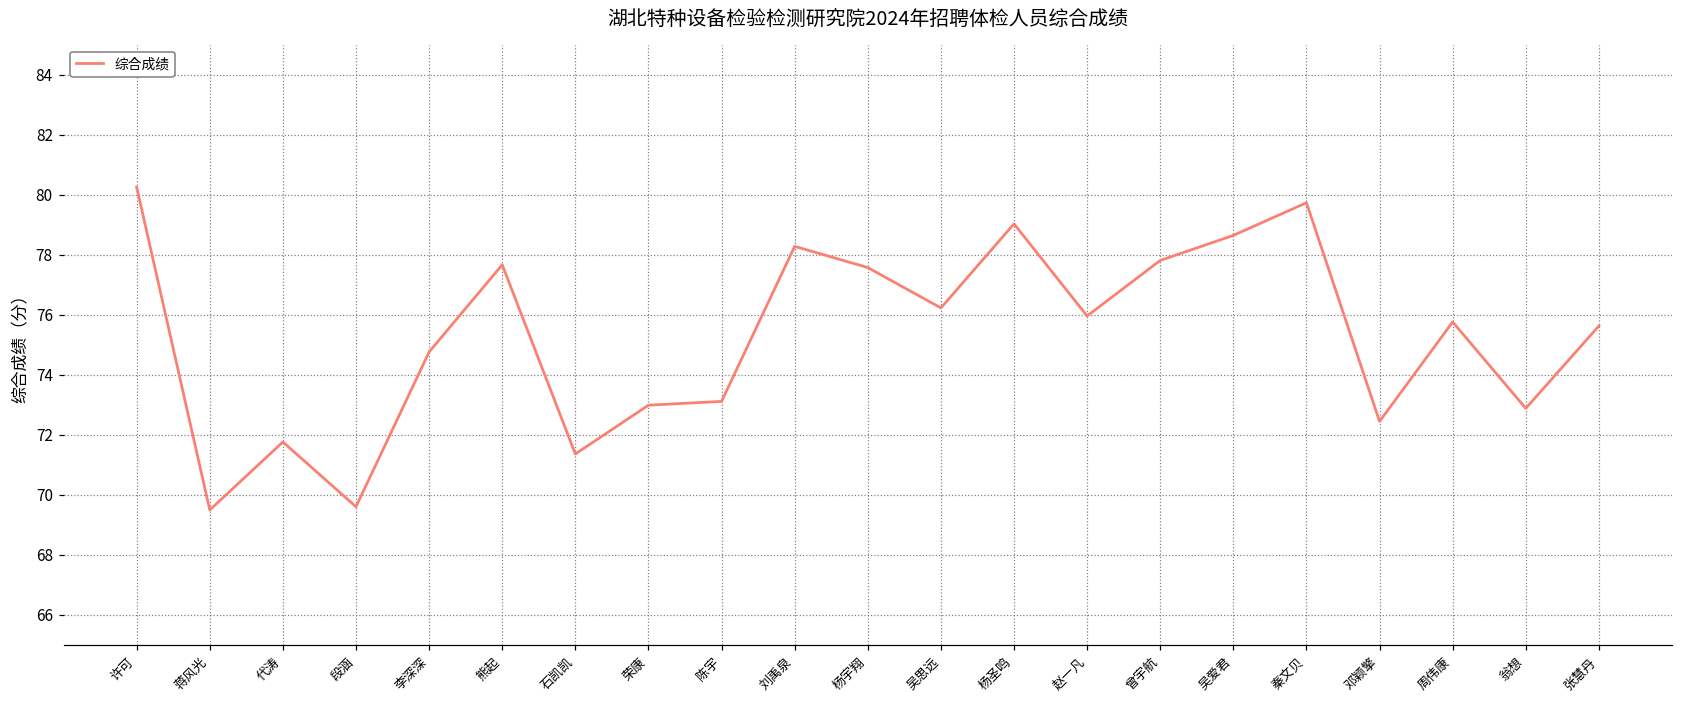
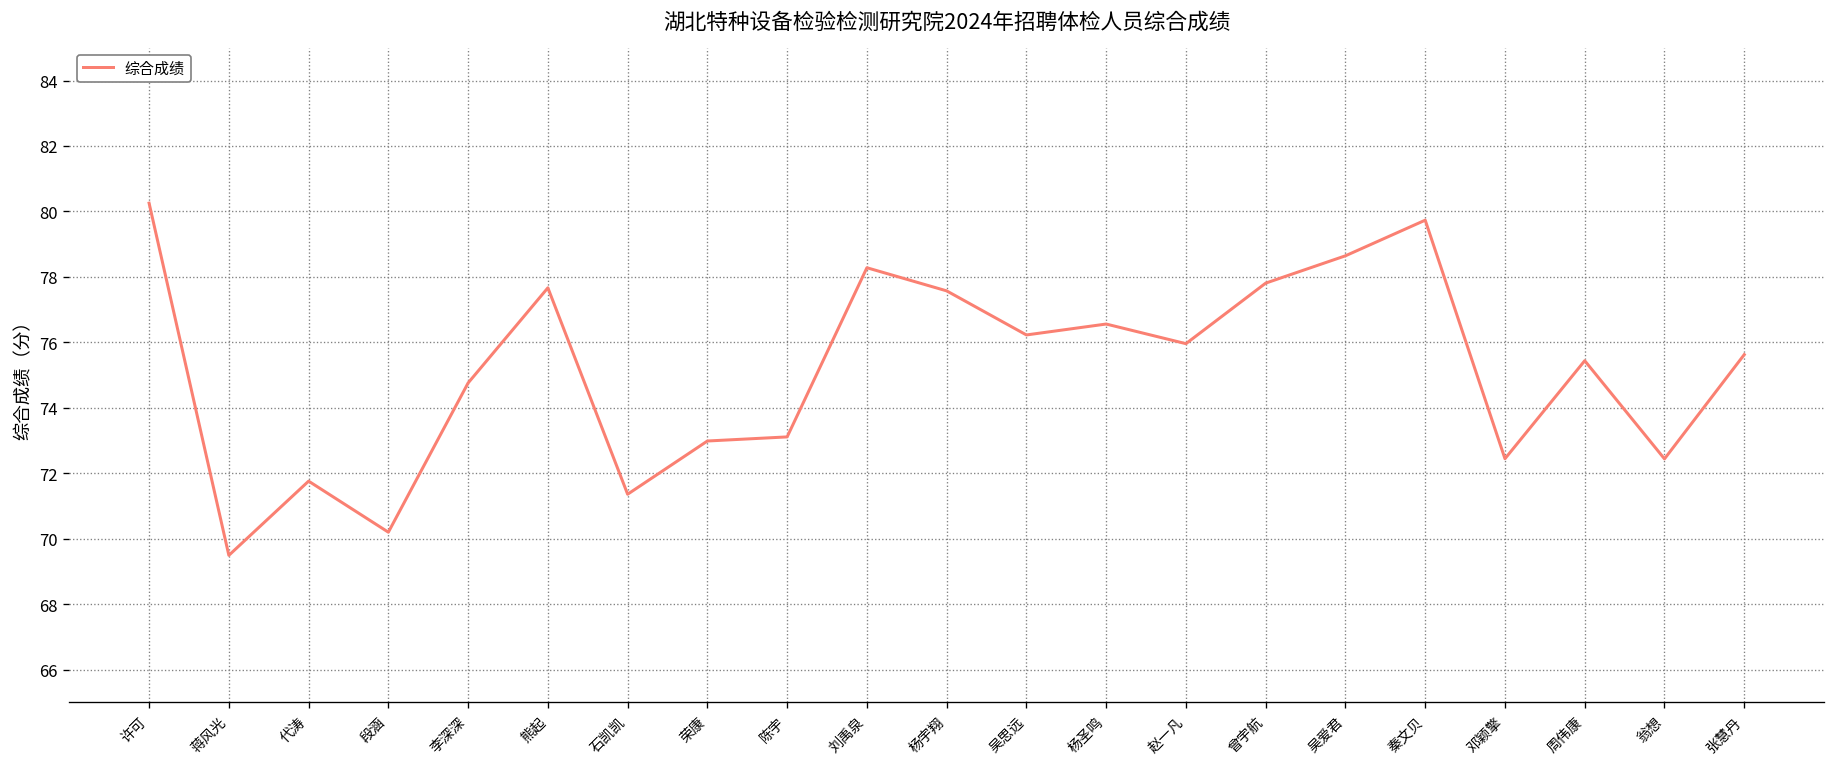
段涵: 69.6 -> 70.2
杨圣鸣: 79.0 -> 76.6
周伟康: 75.8 -> 75.4
翁想: 72.9 -> 72.4
